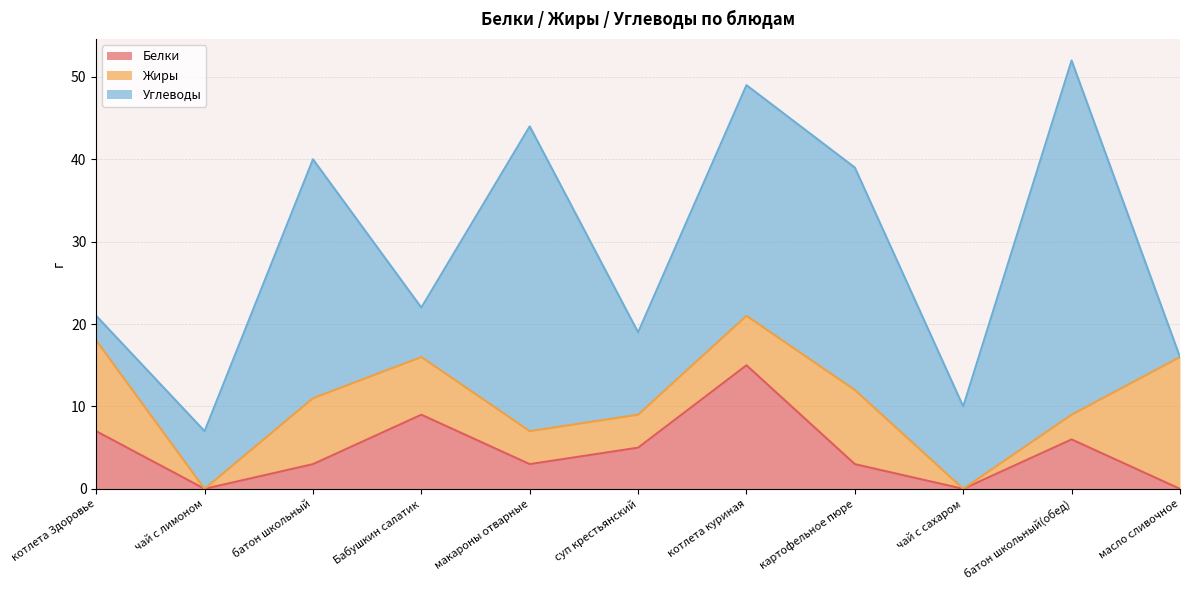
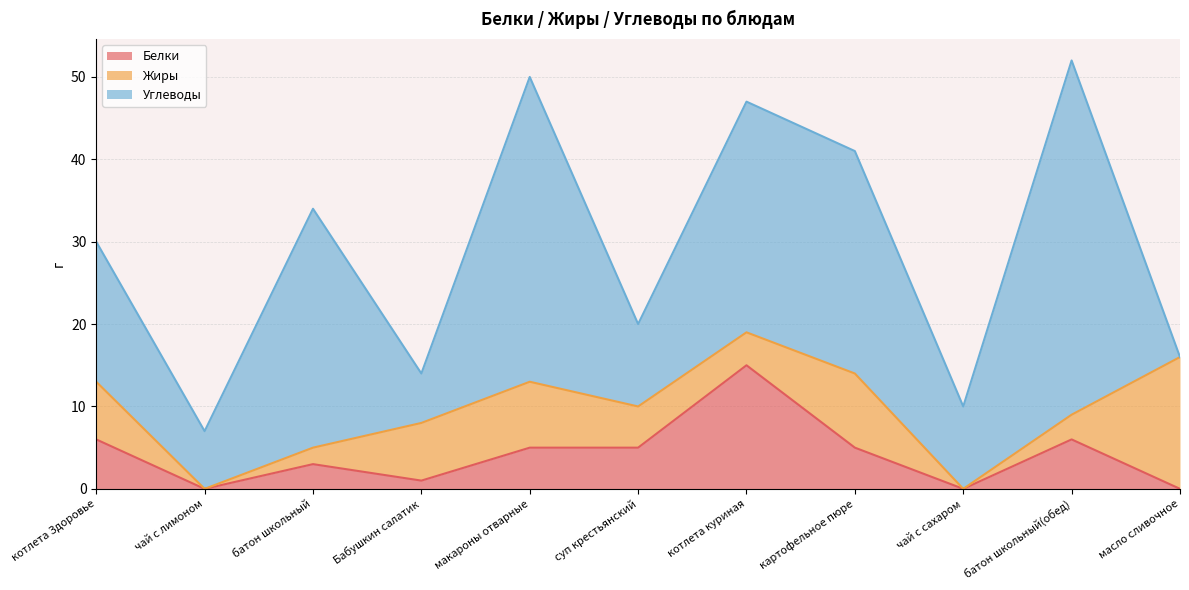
Белки, котлета Здоровье: 7 -> 6
Жиры, котлета Здоровье: 11 -> 7
Углеводы, котлета Здоровье: 3 -> 17
Жиры, батон школьный: 8 -> 2
Белки, Бабушкин салатик: 9 -> 1
Белки, макароны отварные: 3 -> 5
Жиры, макароны отварные: 4 -> 8
Жиры, суп крестьянский: 4 -> 5
Жиры, котлета куриная: 6 -> 4
Белки, картофельное пюре: 3 -> 5
